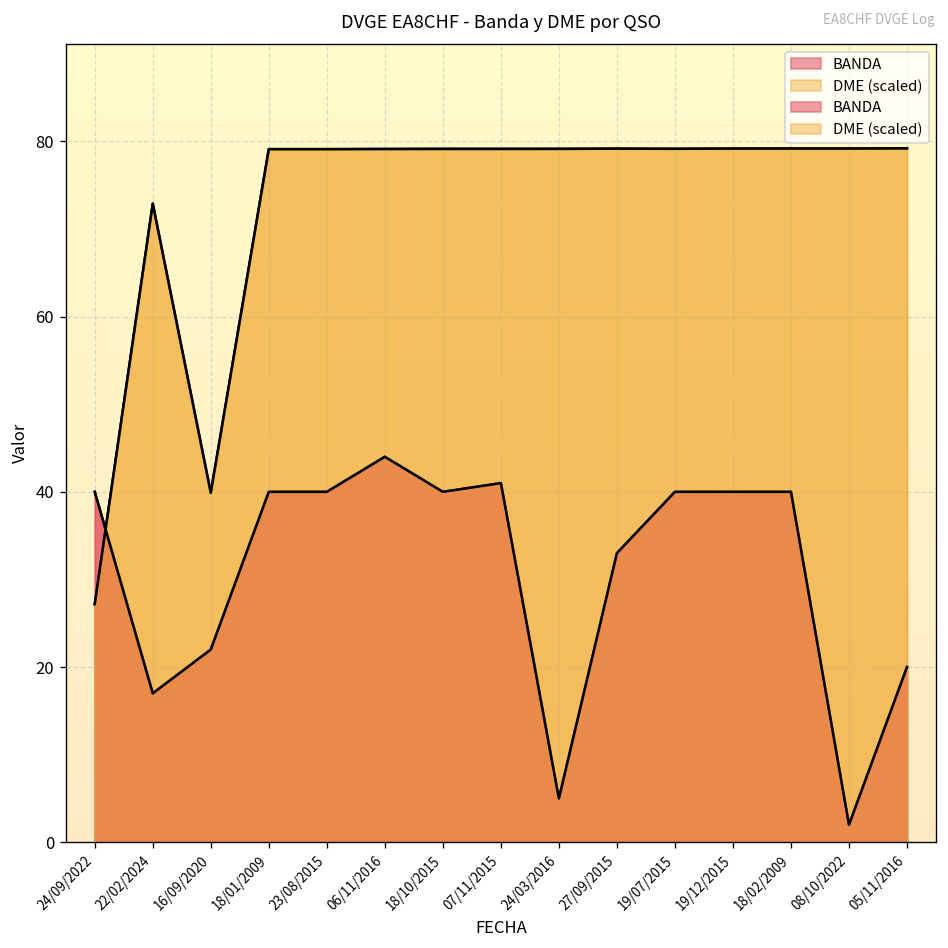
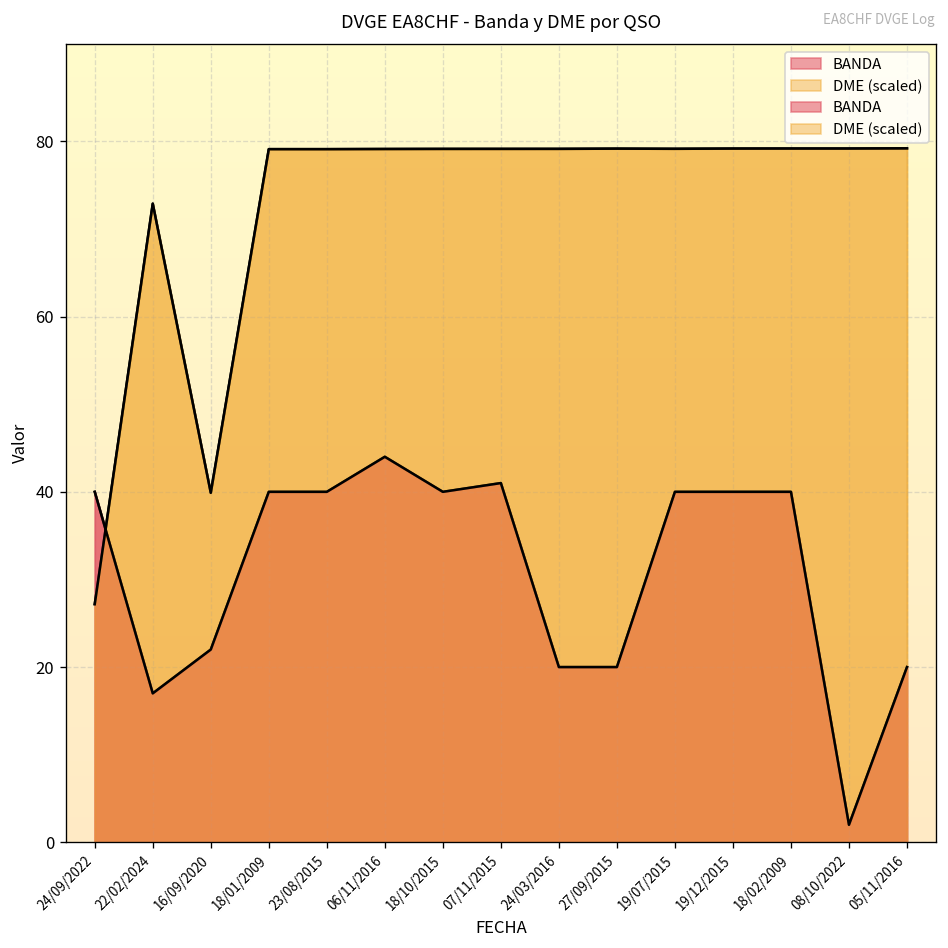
BANDA, 24/03/2016: 5 -> 20
BANDA, 27/09/2015: 33 -> 20
